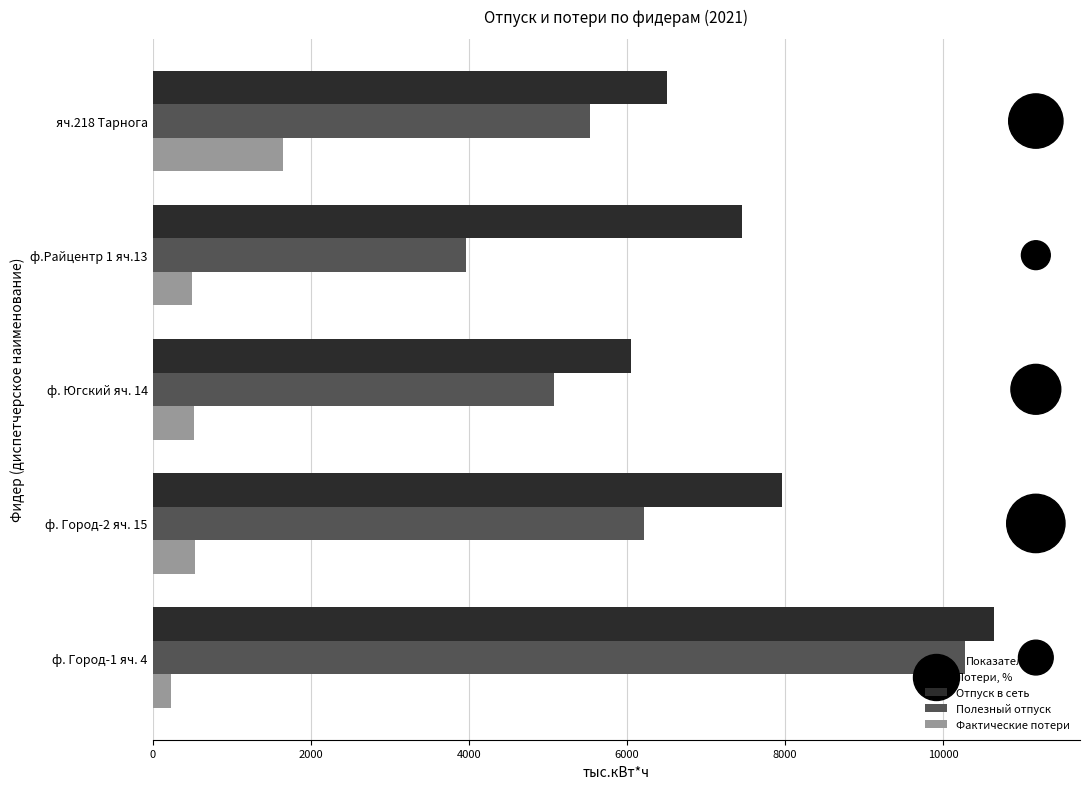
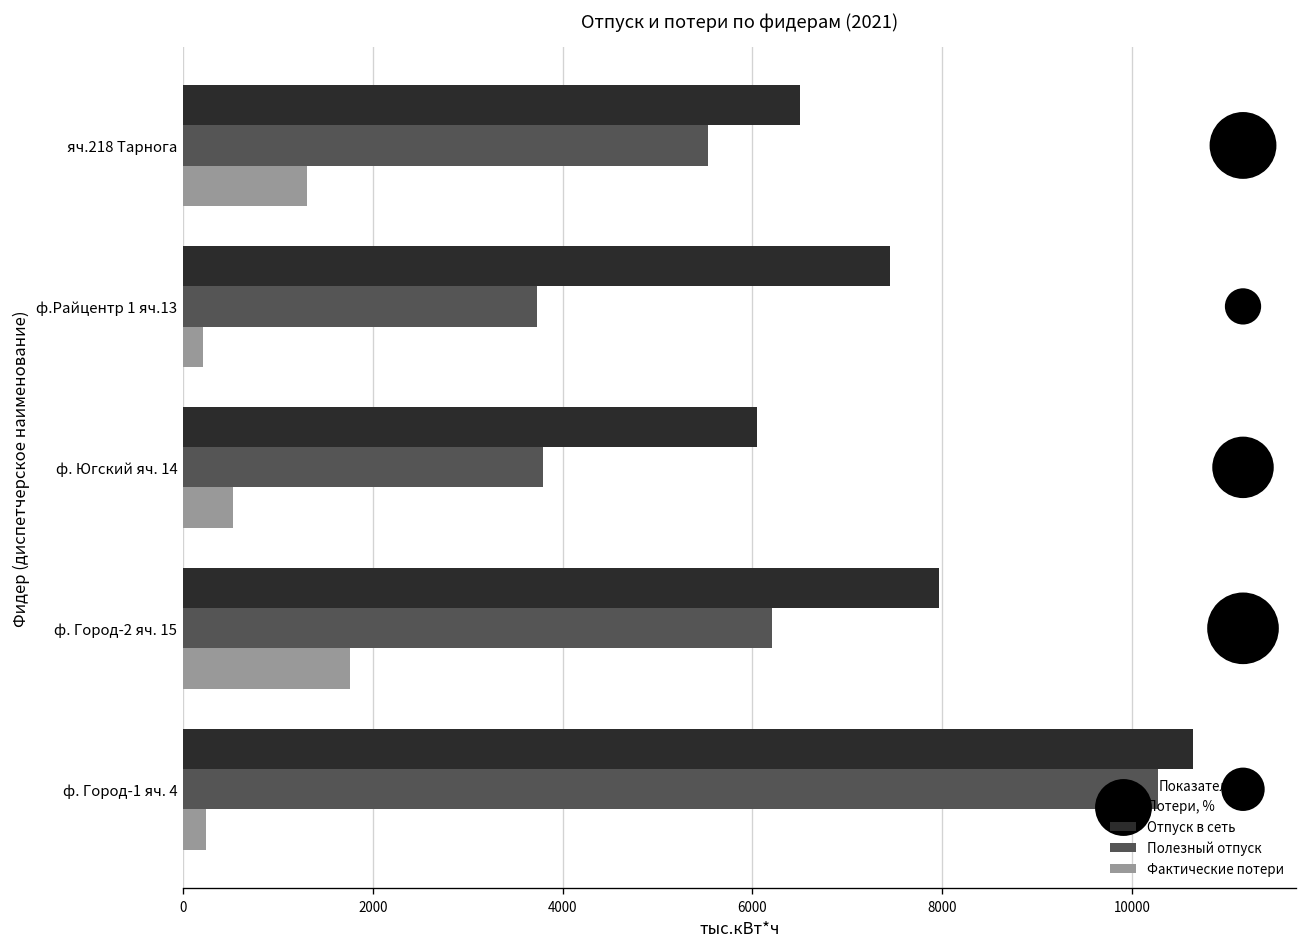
Фактические потери, яч.218 Тарнога: 1700 -> 1300
Полезный отпуск, ф.Райцентр 1 яч.13: 4000 -> 3700
Фактические потери, ф.Райцентр 1 яч.13: 500 -> 200
Полезный отпуск, ф. Югский яч. 14: 5100 -> 3800
Фактические потери, ф. Город-2 яч. 15: 500 -> 1800
